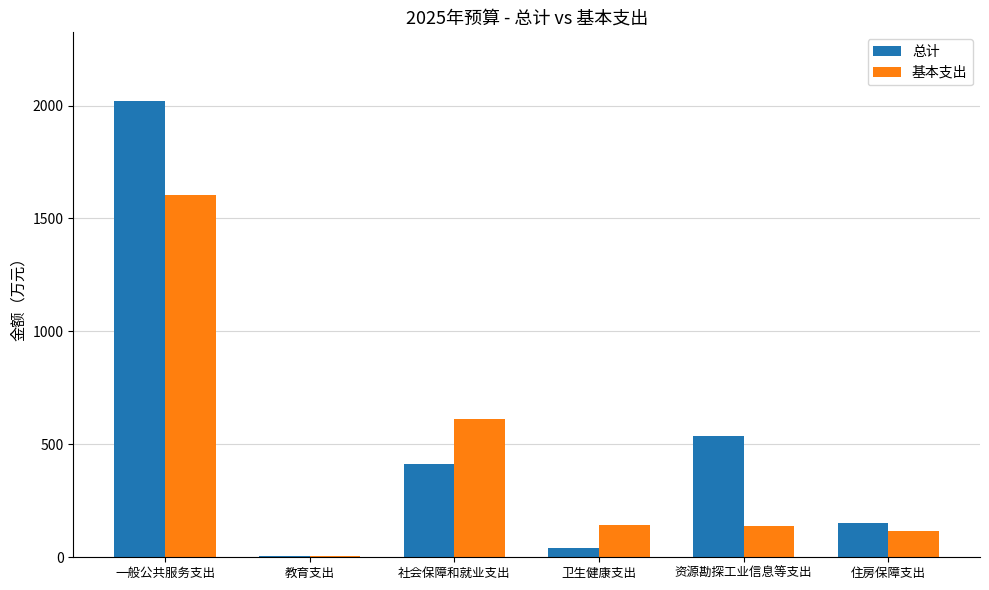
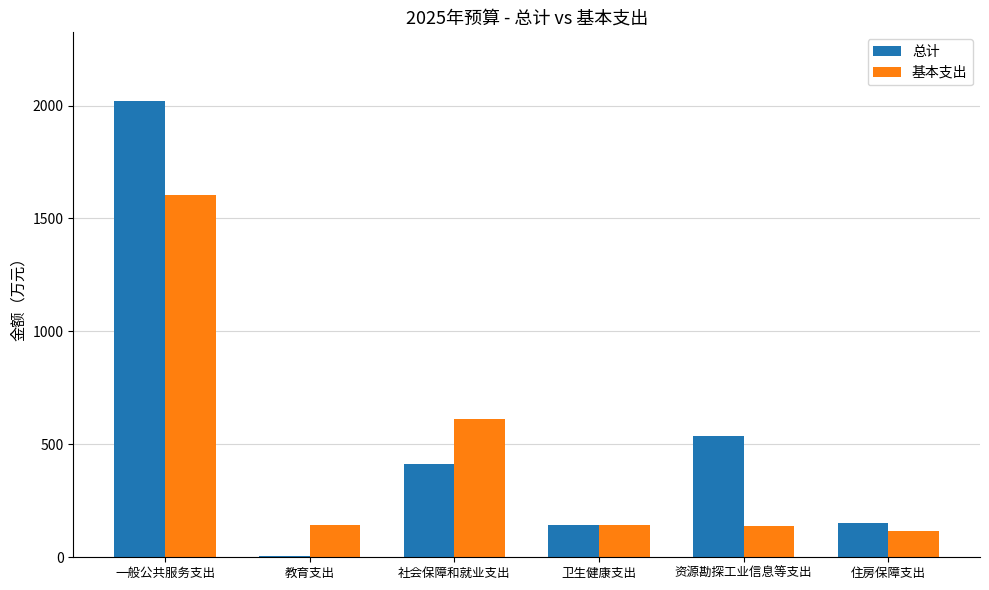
基本支出, 教育支出: 10 -> 140
总计, 卫生健康支出: 40 -> 140
